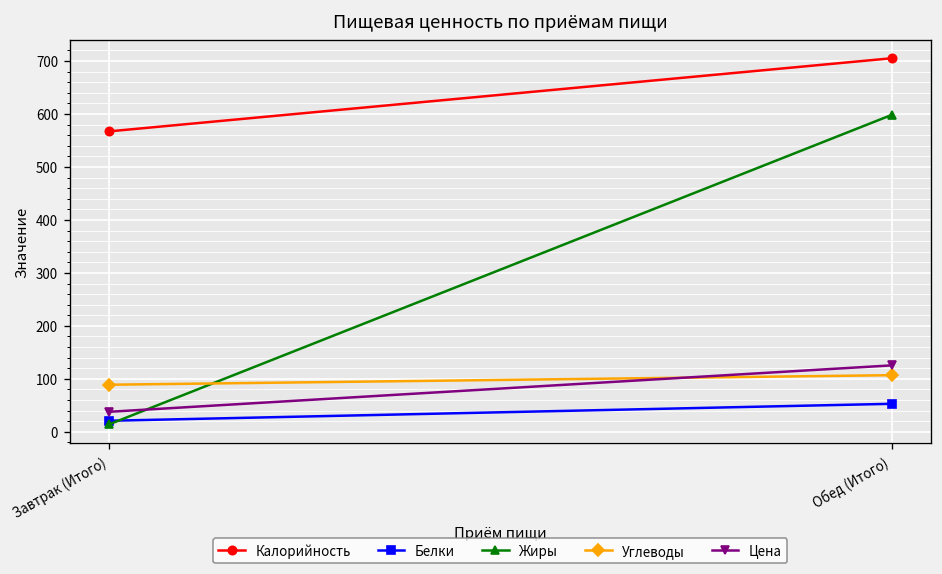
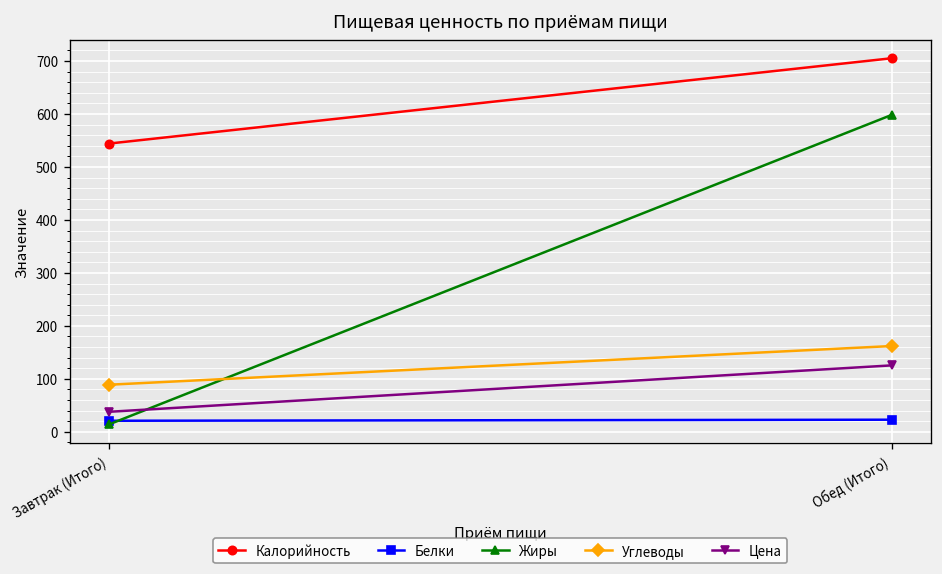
Калорийность, Завтрак (Итого): 570 -> 540
Белки, Обед (Итого): 50 -> 20
Углеводы, Обед (Итого): 110 -> 160
